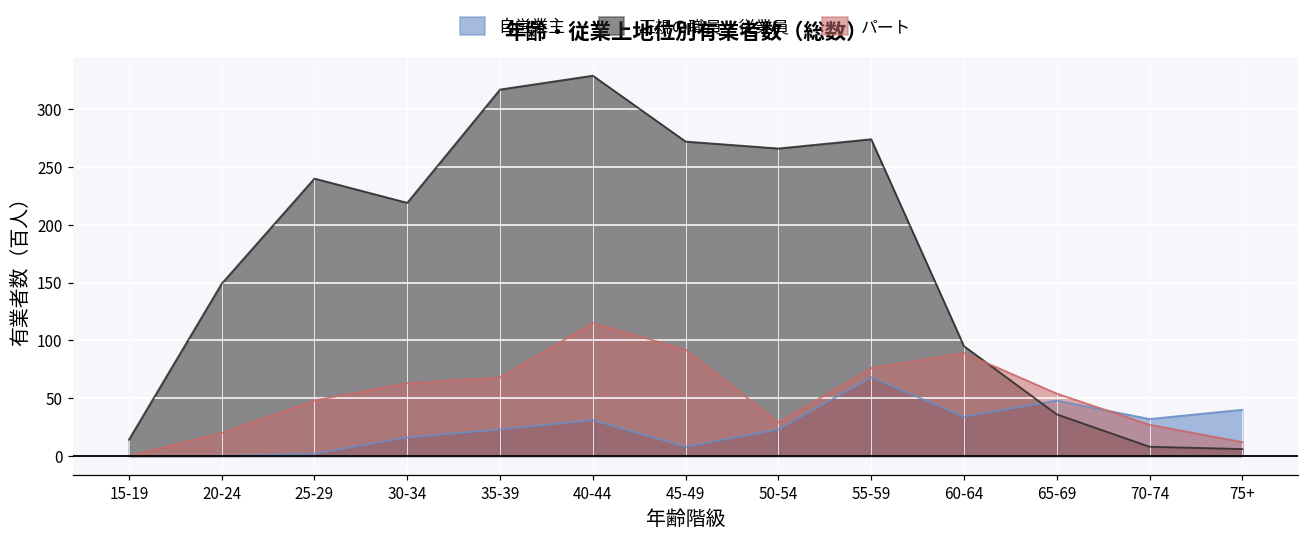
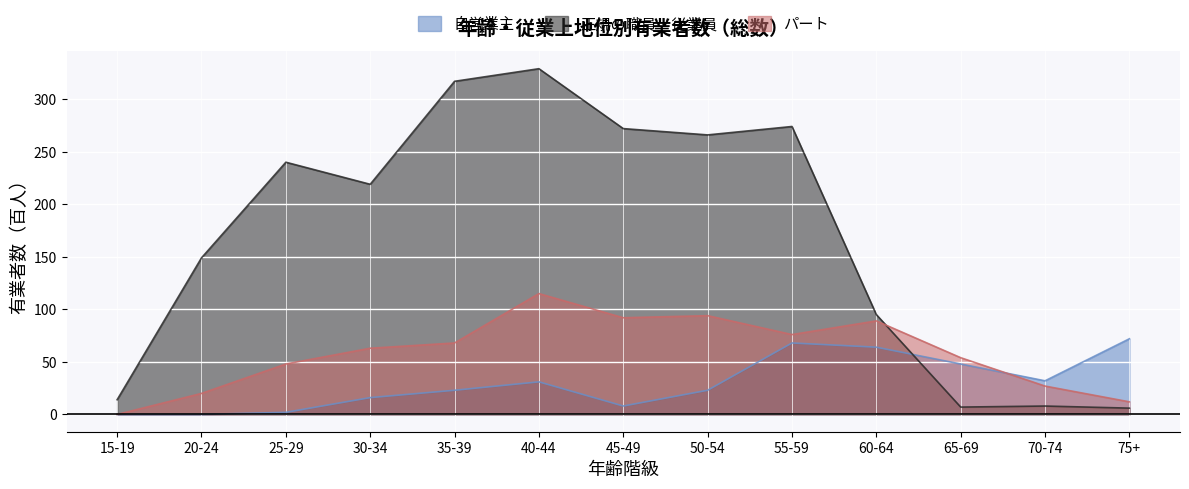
パート, 50-54: 29 -> 94
自営業主, 60-64: 34 -> 64
正規の職員・従業員, 65-69: 36 -> 7
自営業主, 75+: 40 -> 72
